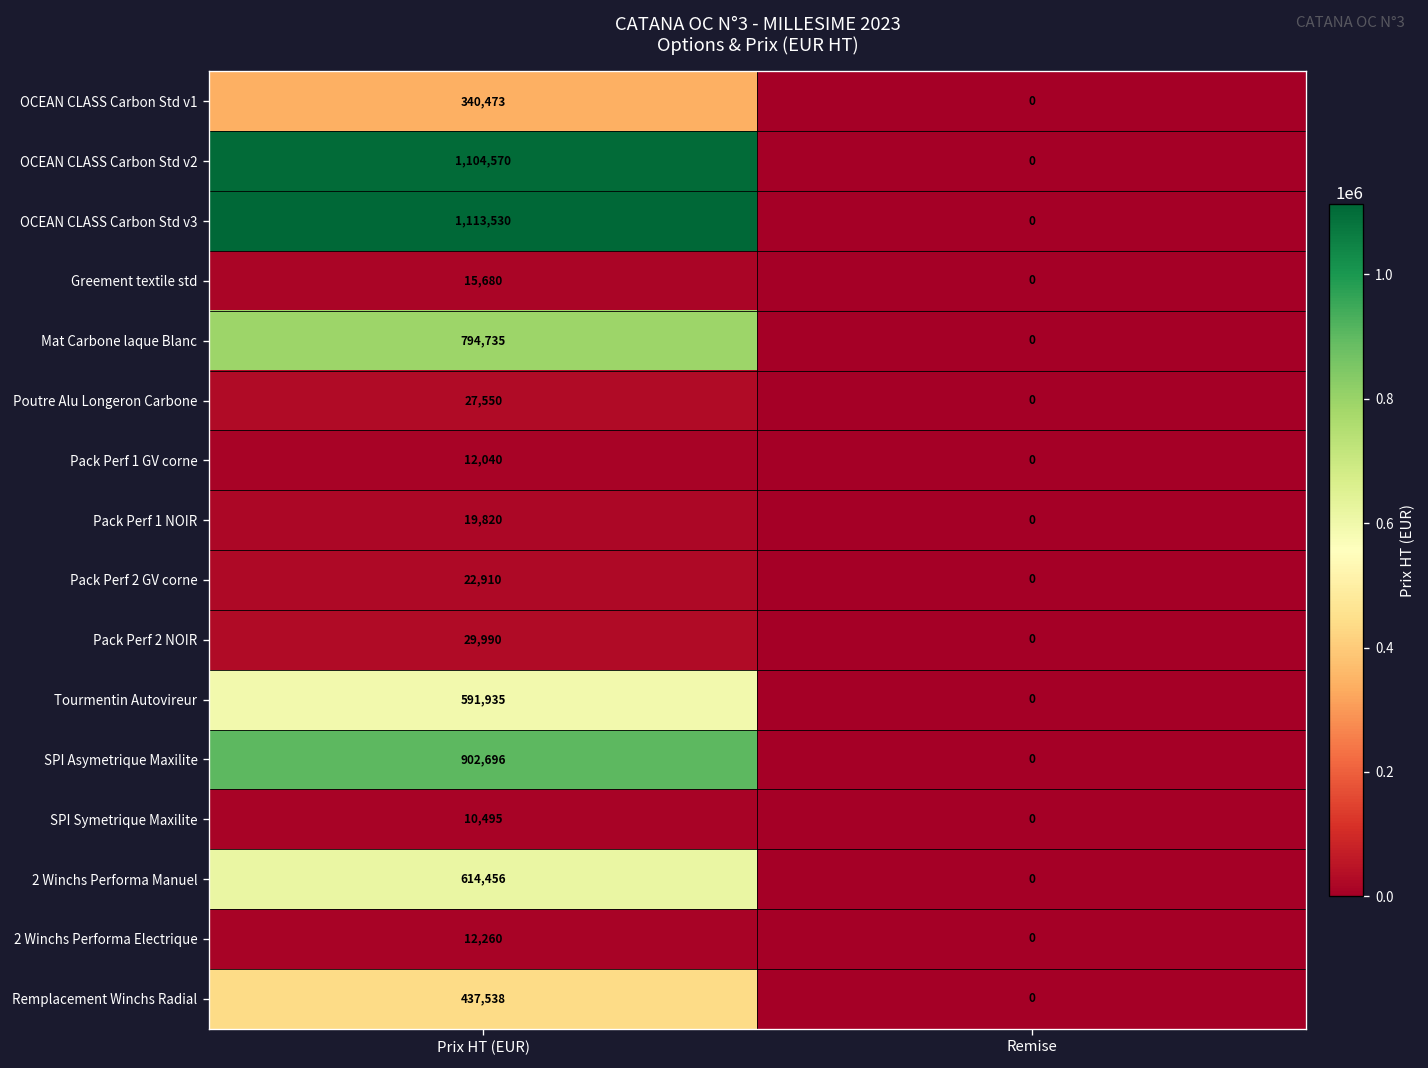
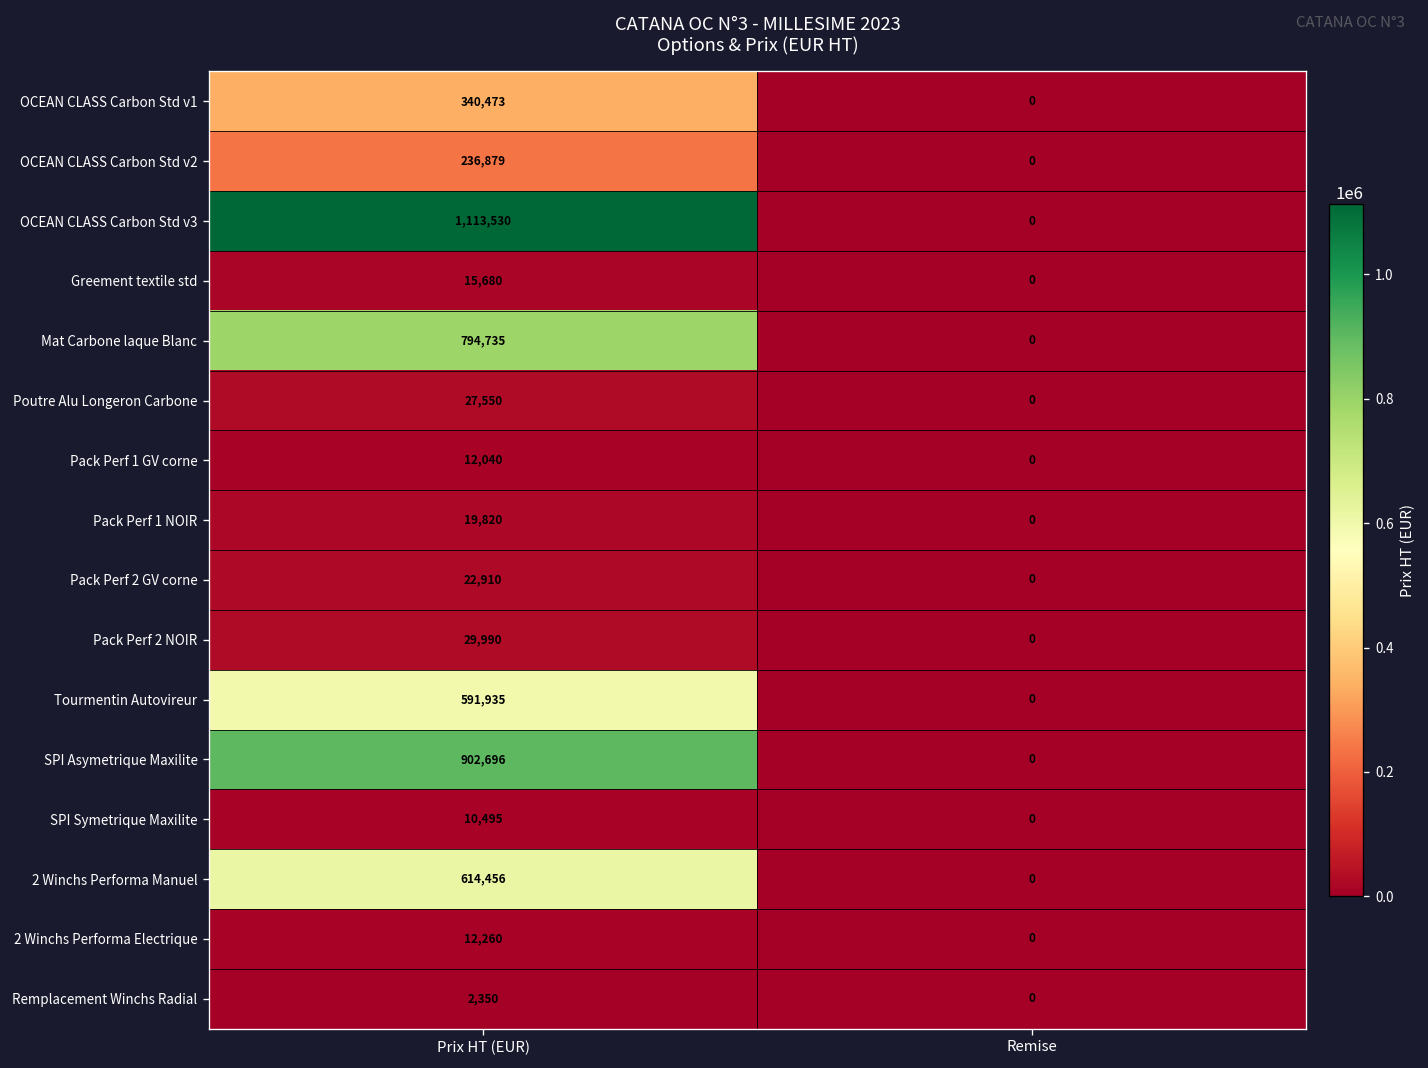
OCEAN CLASS Carbon Std v2, Prix HT (EUR): 1,104,570 -> 236,879
Remplacement Winchs Radial, Prix HT (EUR): 437,538 -> 2,350
